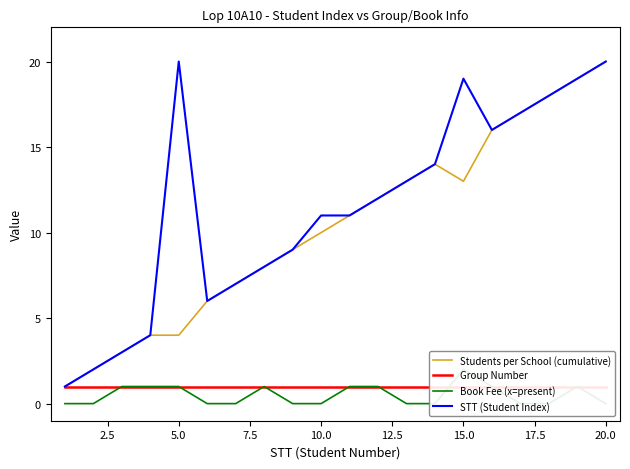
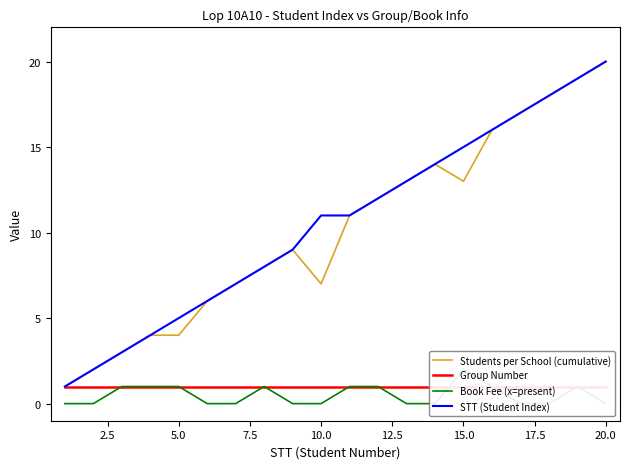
STT (Student Index), 5.0: 20 -> 5
Students per School (cumulative), 10.0: 10 -> 7
STT (Student Index), 15.0: 19 -> 15
